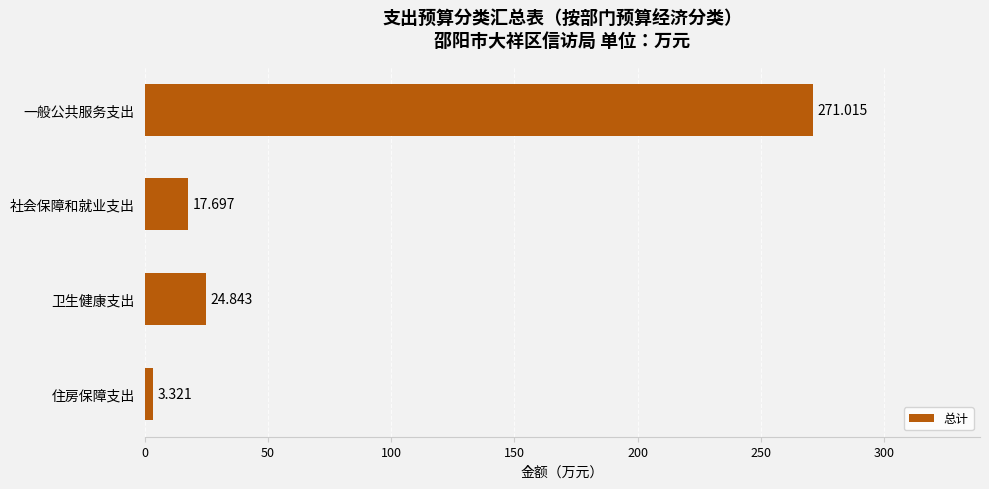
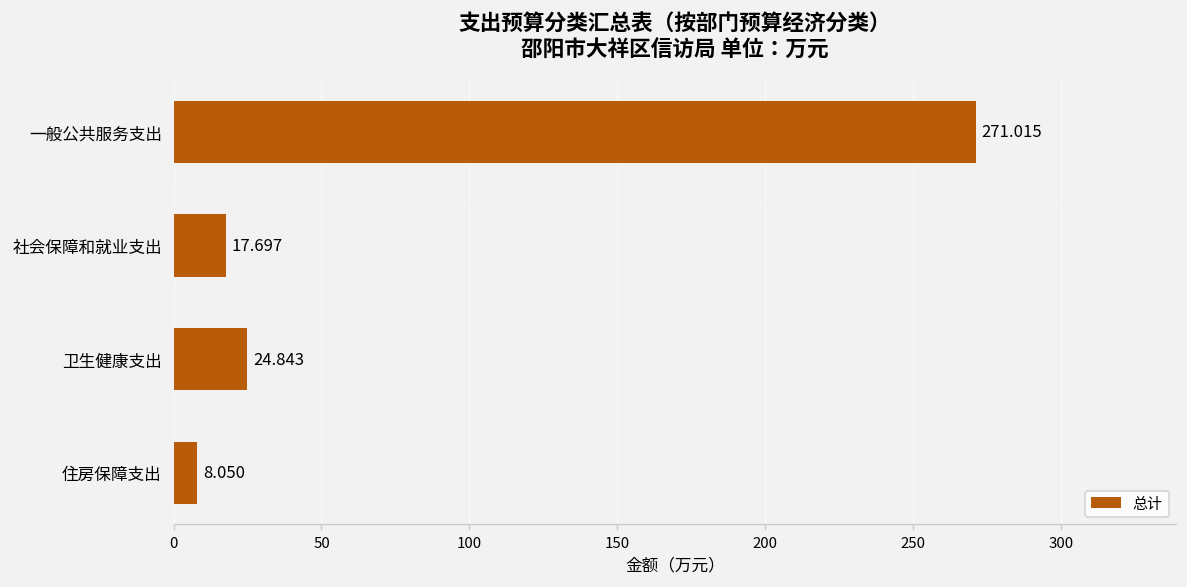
住房保障支出: 3.321 -> 8.050
